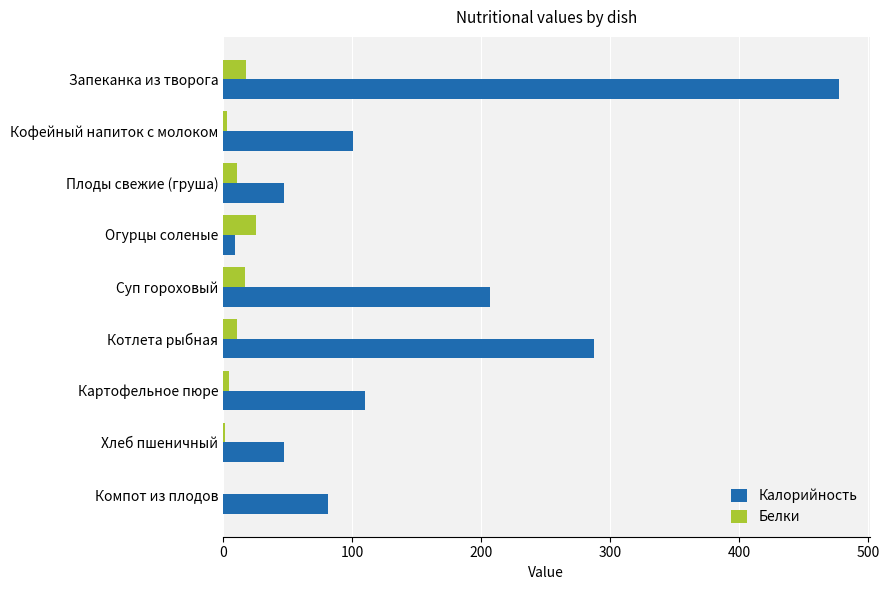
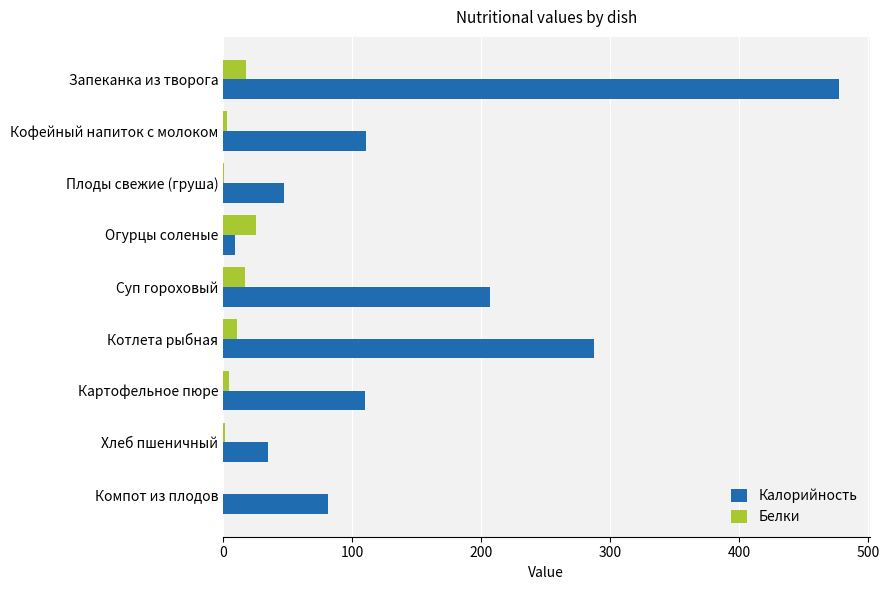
Калорийность, Кофейный напиток с молоком: 101 -> 111
Белки, Плоды свежие (груша): 11 -> 0
Калорийность, Хлеб пшеничный: 47 -> 35
